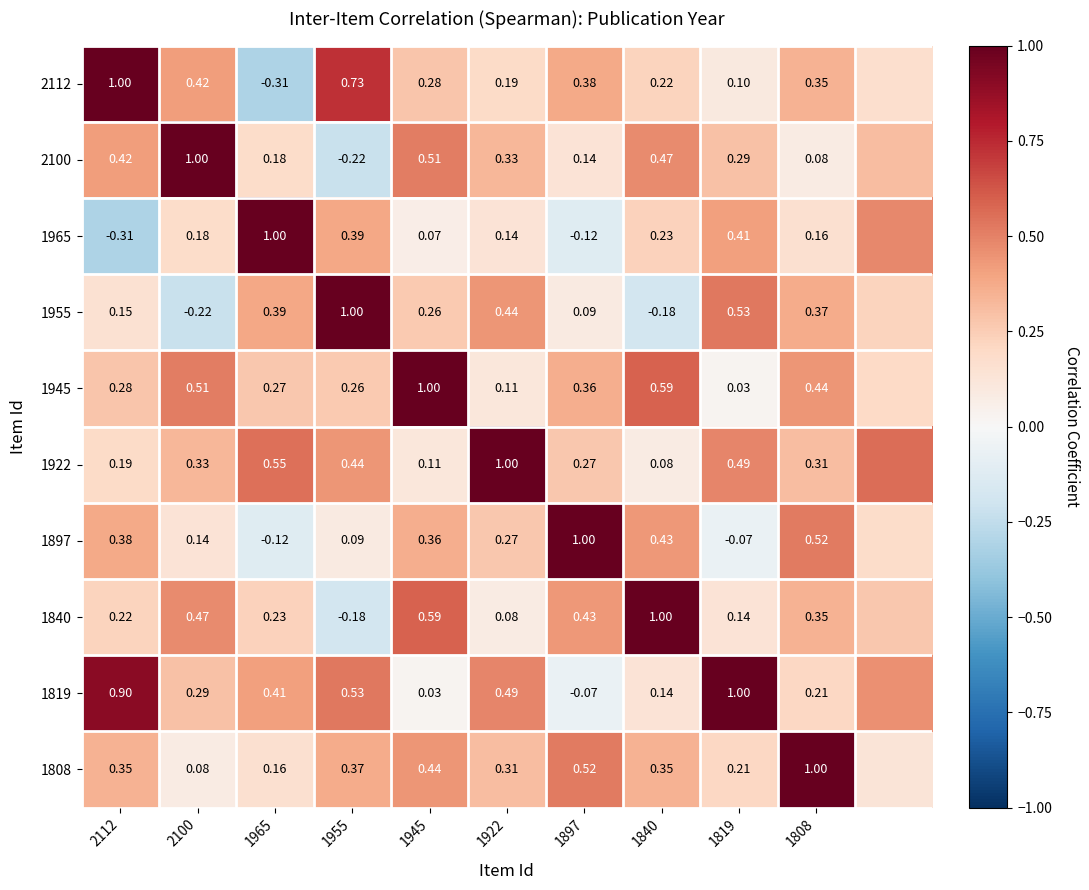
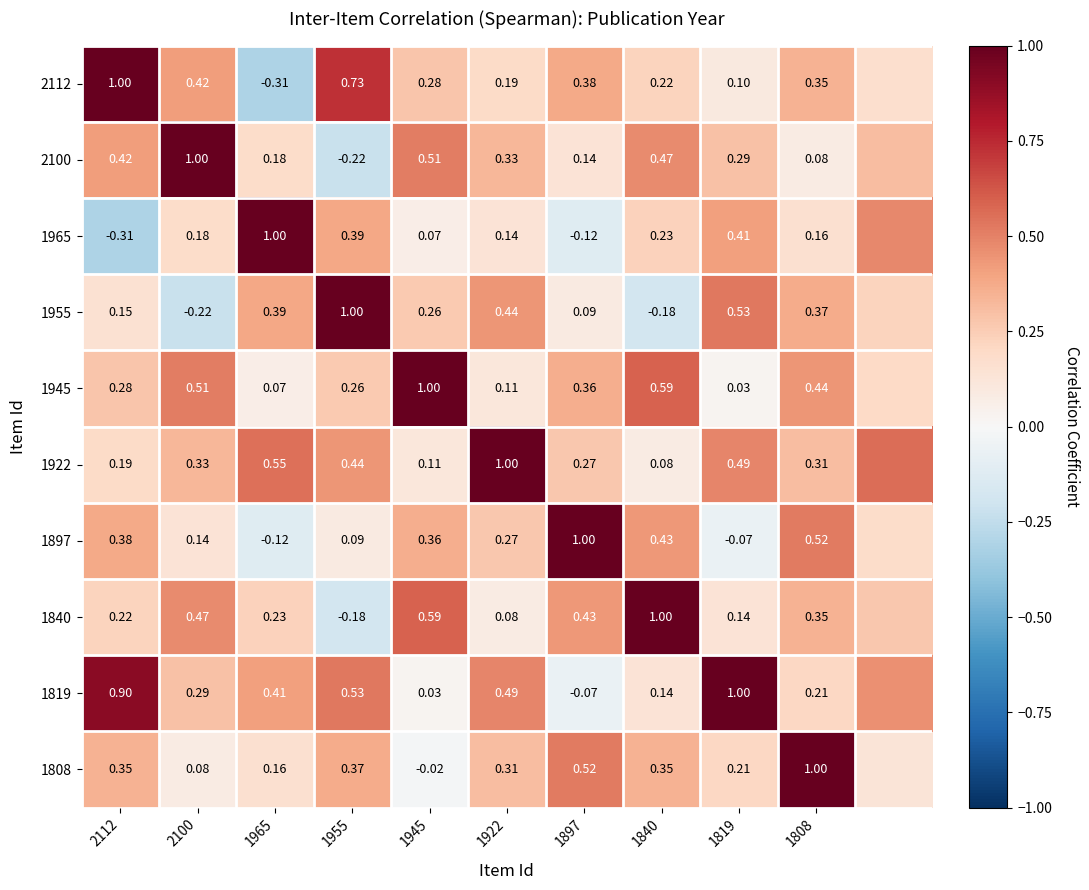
1945, 1965: 0.27 -> 0.07
1808, 1945: 0.44 -> -0.02
